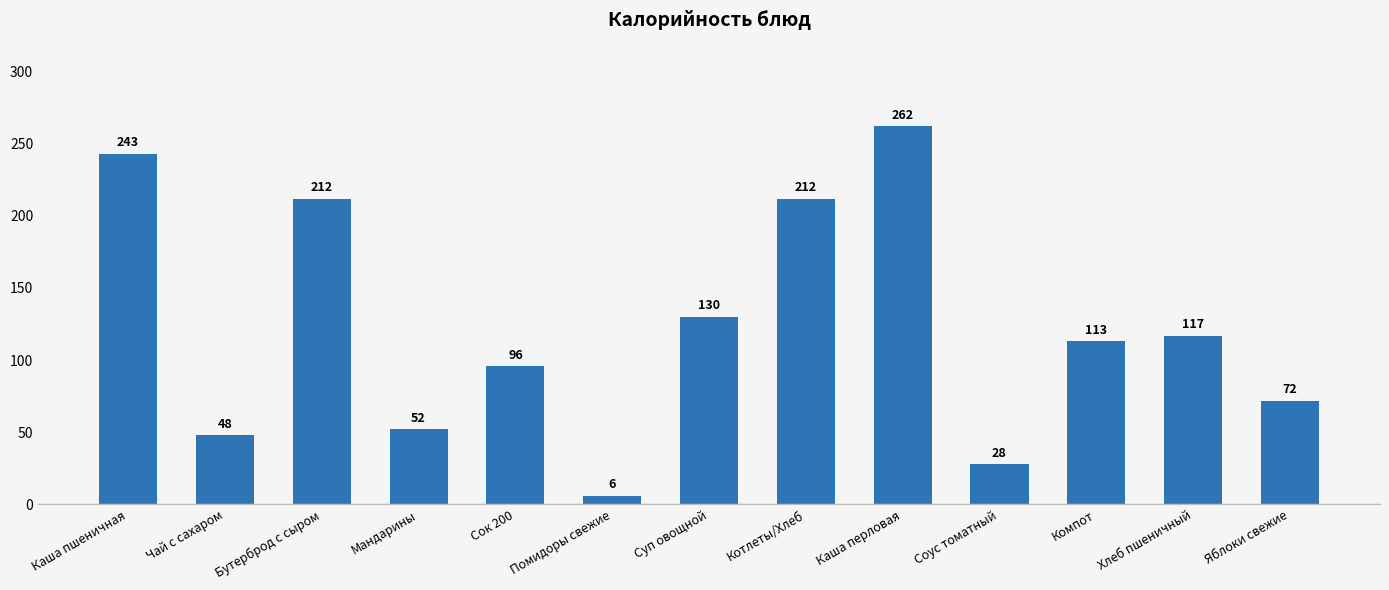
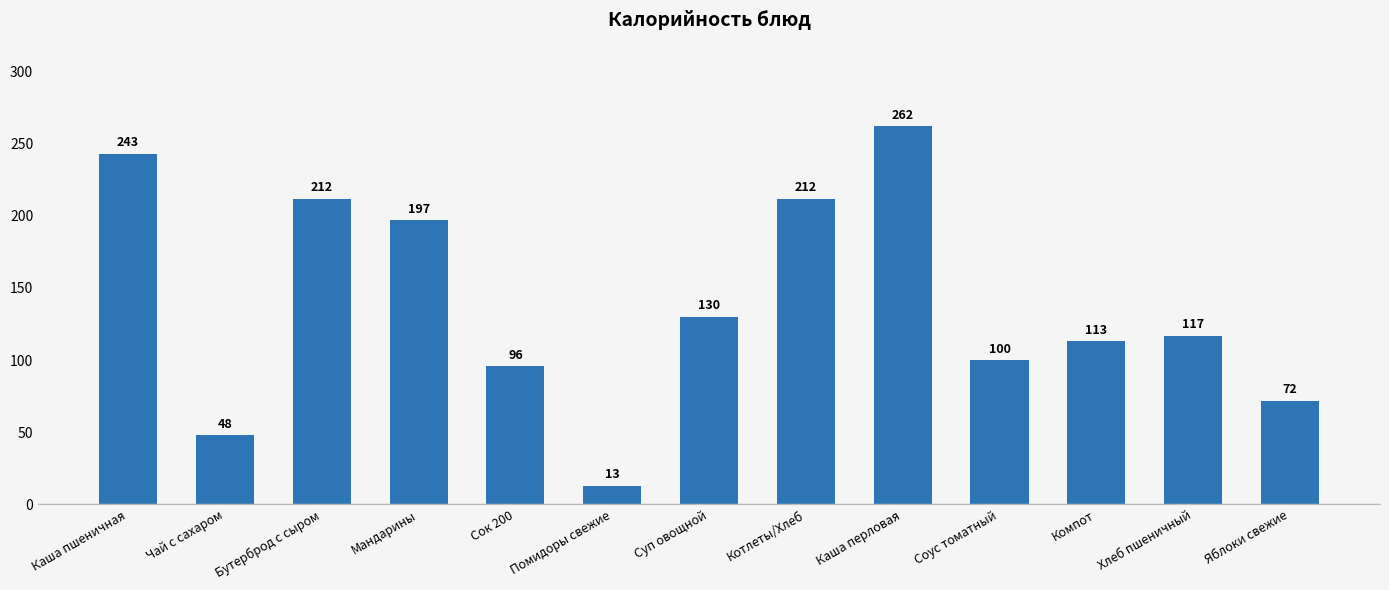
Мандарины: 52 -> 197
Помидоры свежие: 6 -> 13
Соус томатный: 28 -> 100
